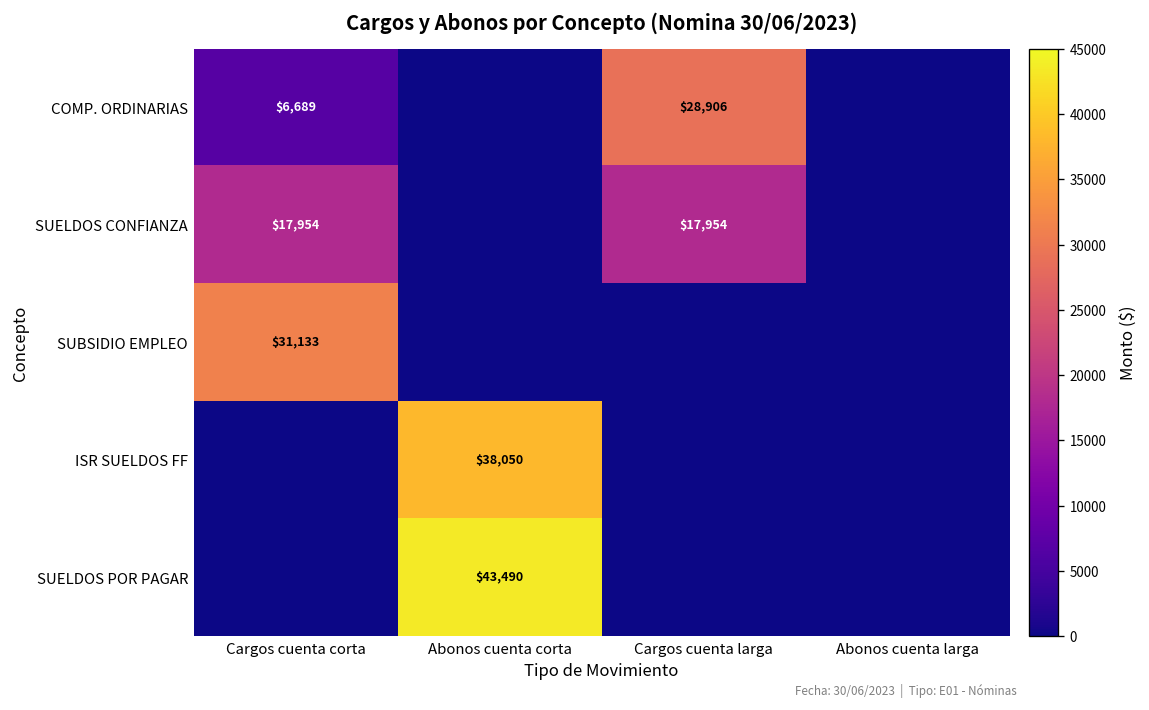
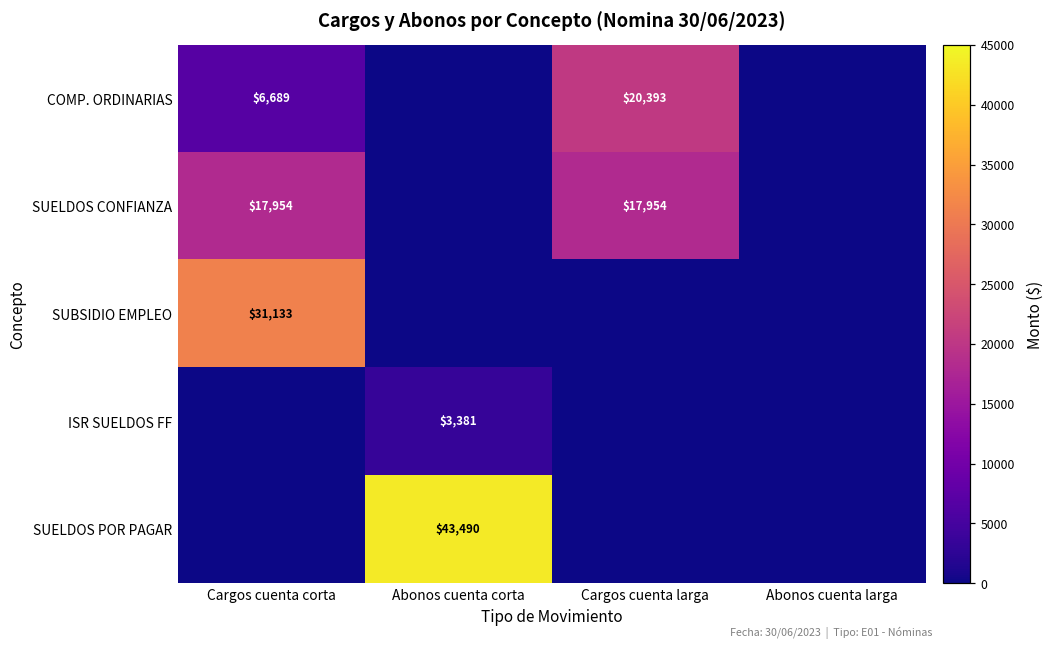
COMP. ORDINARIAS, Cargos cuenta larga: $28,906 -> $20,393
ISR SUELDOS FF, Abonos cuenta corta: $38,050 -> $3,381
